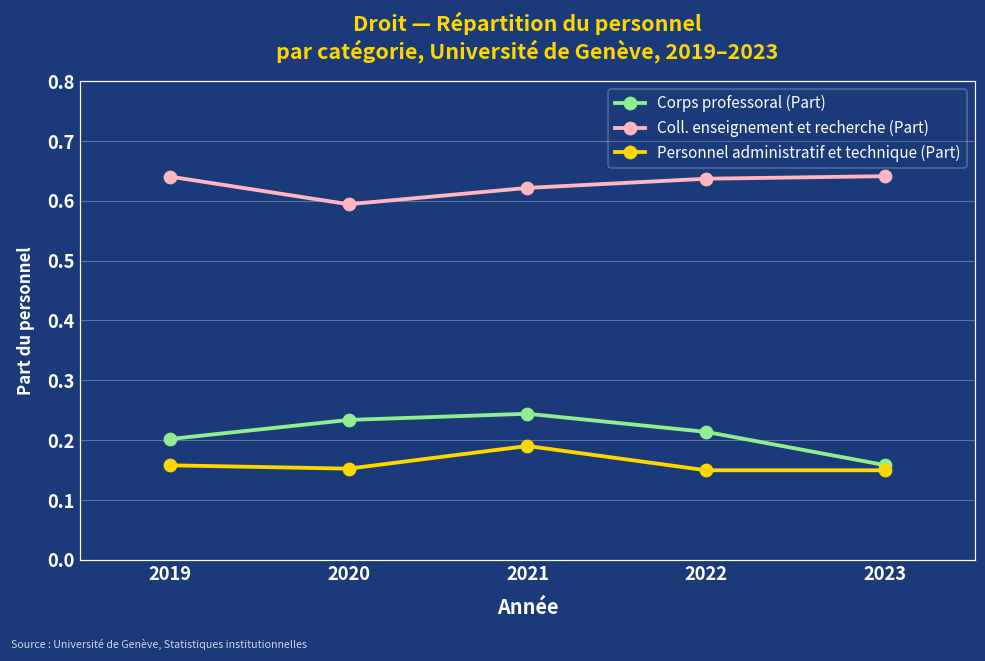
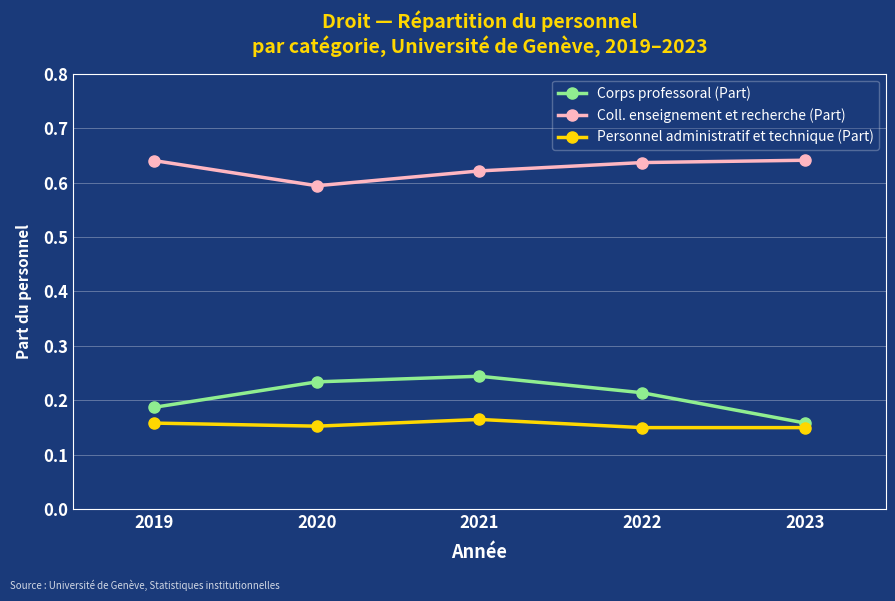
Corps professoral (Part), 2019: 0.20 -> 0.19
Personnel administratif et technique (Part), 2021: 0.19 -> 0.16
